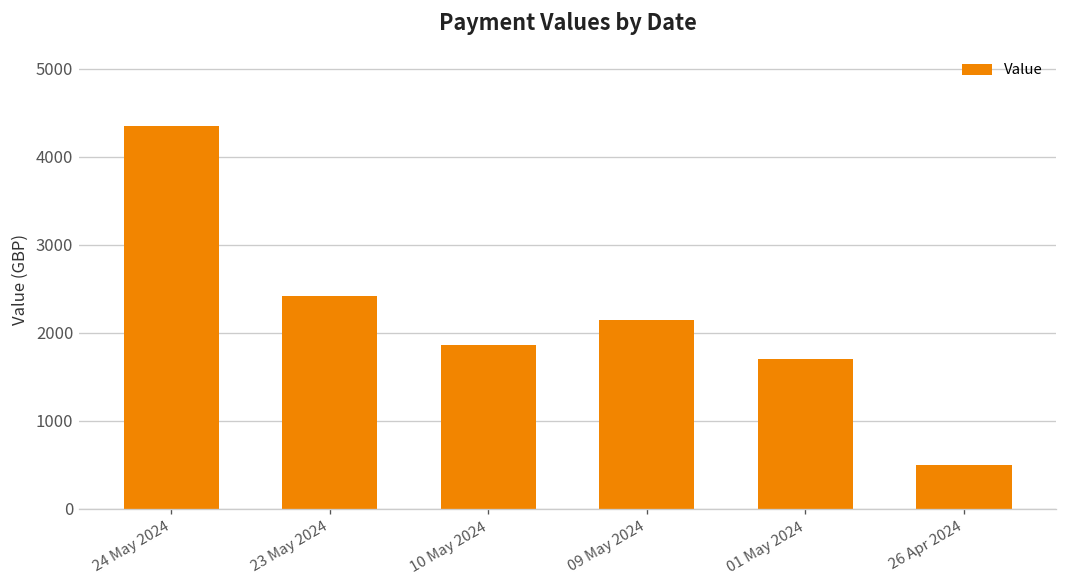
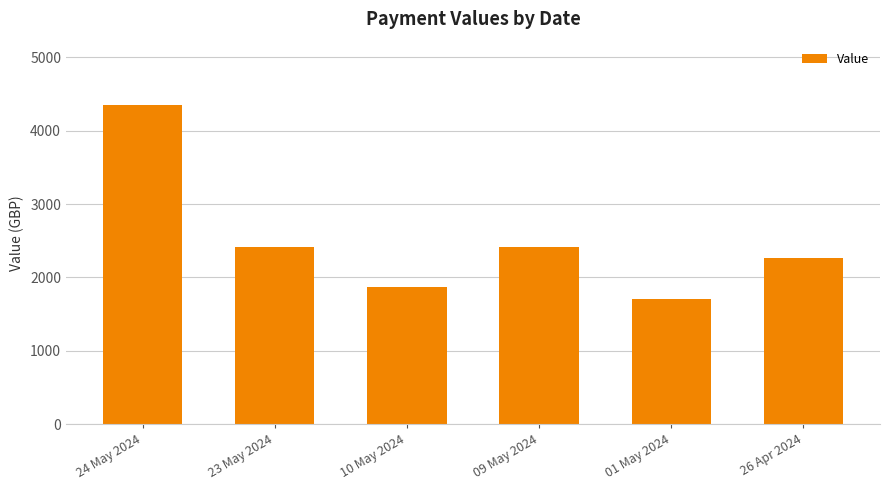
09 May 2024: 2100 -> 2400
26 Apr 2024: 500 -> 2300
